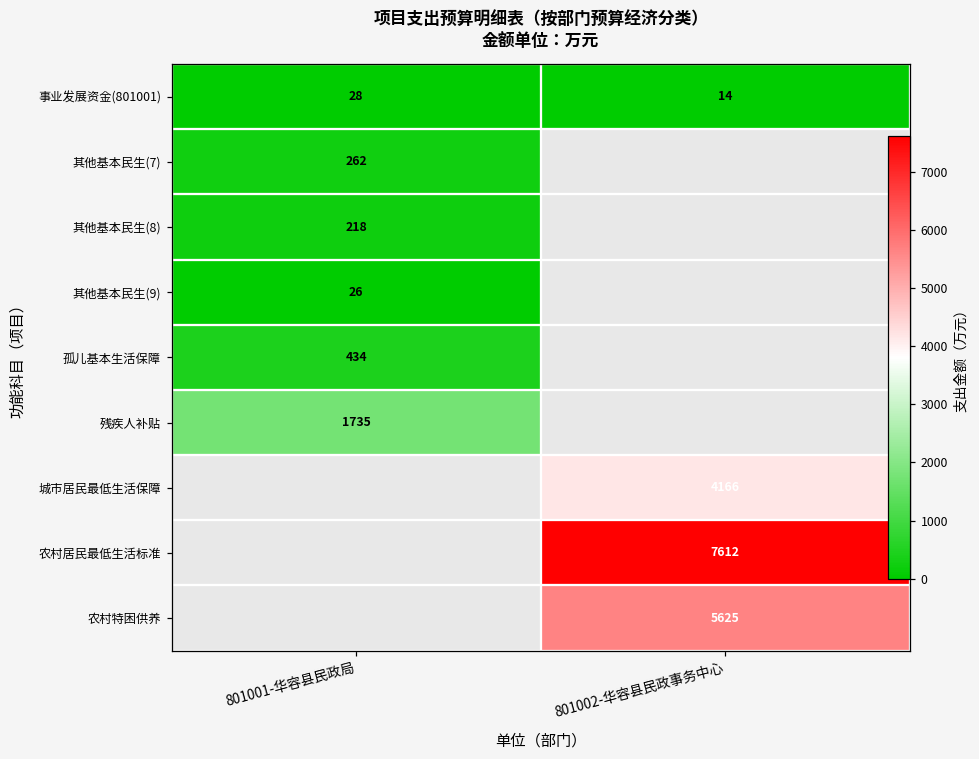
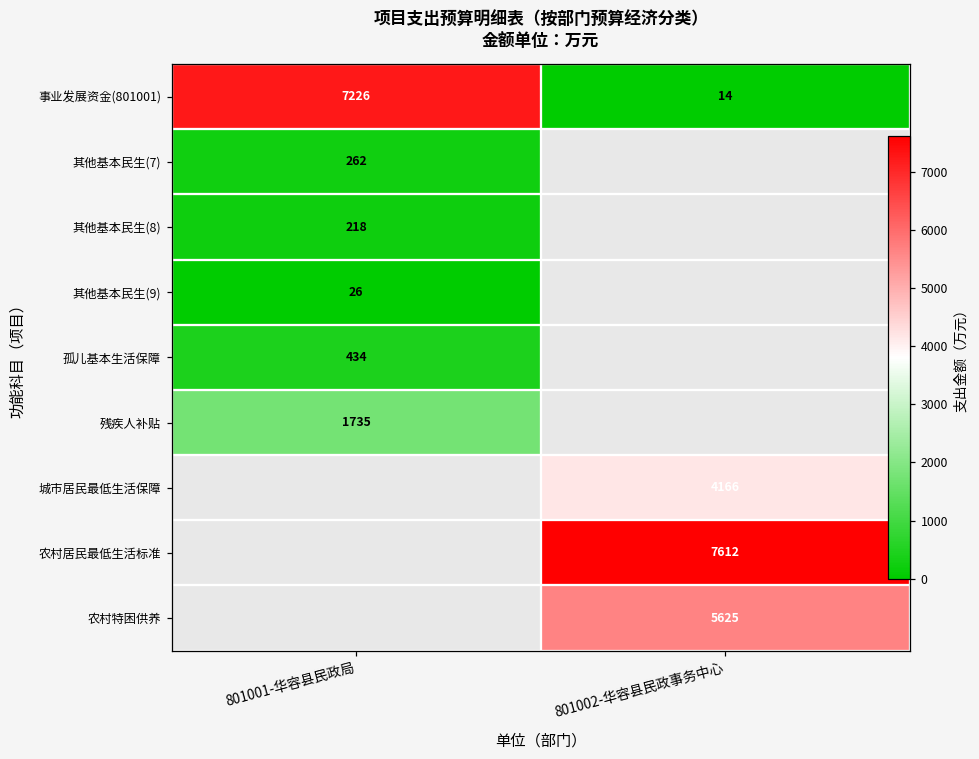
事业发展资金(801001), 801001-华容县民政局: 28 -> 7226
